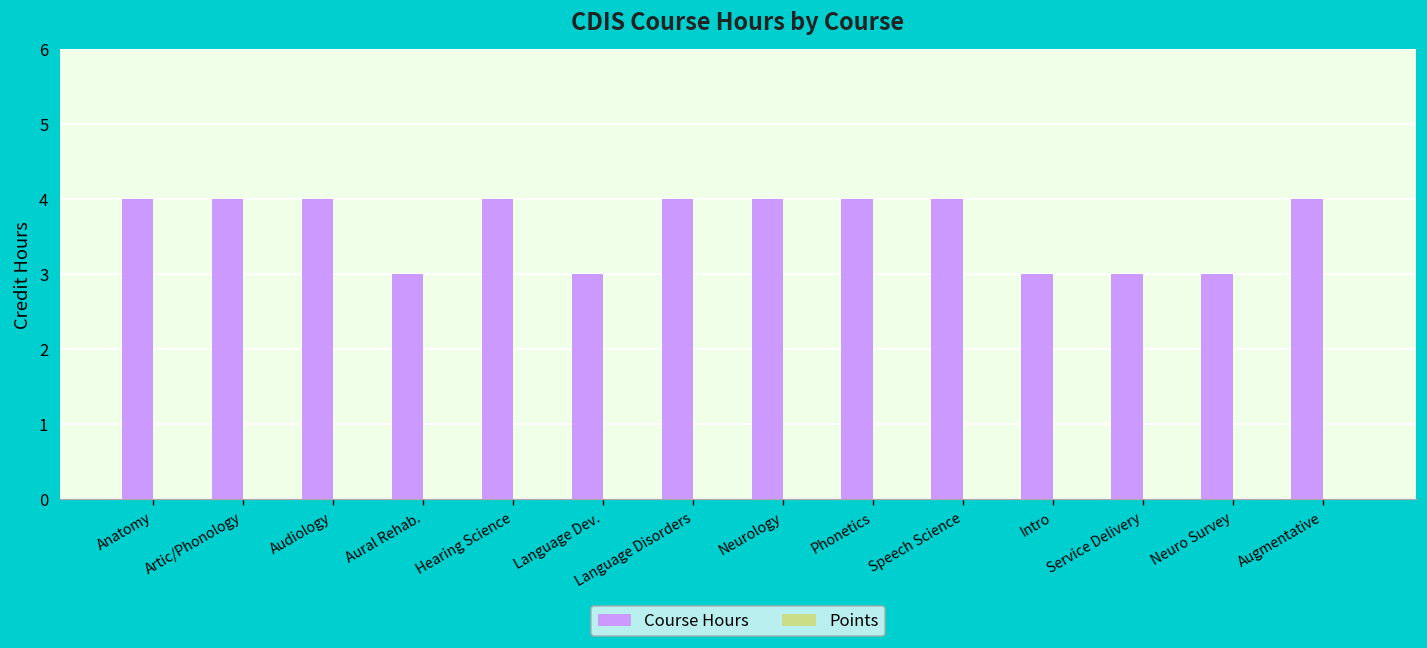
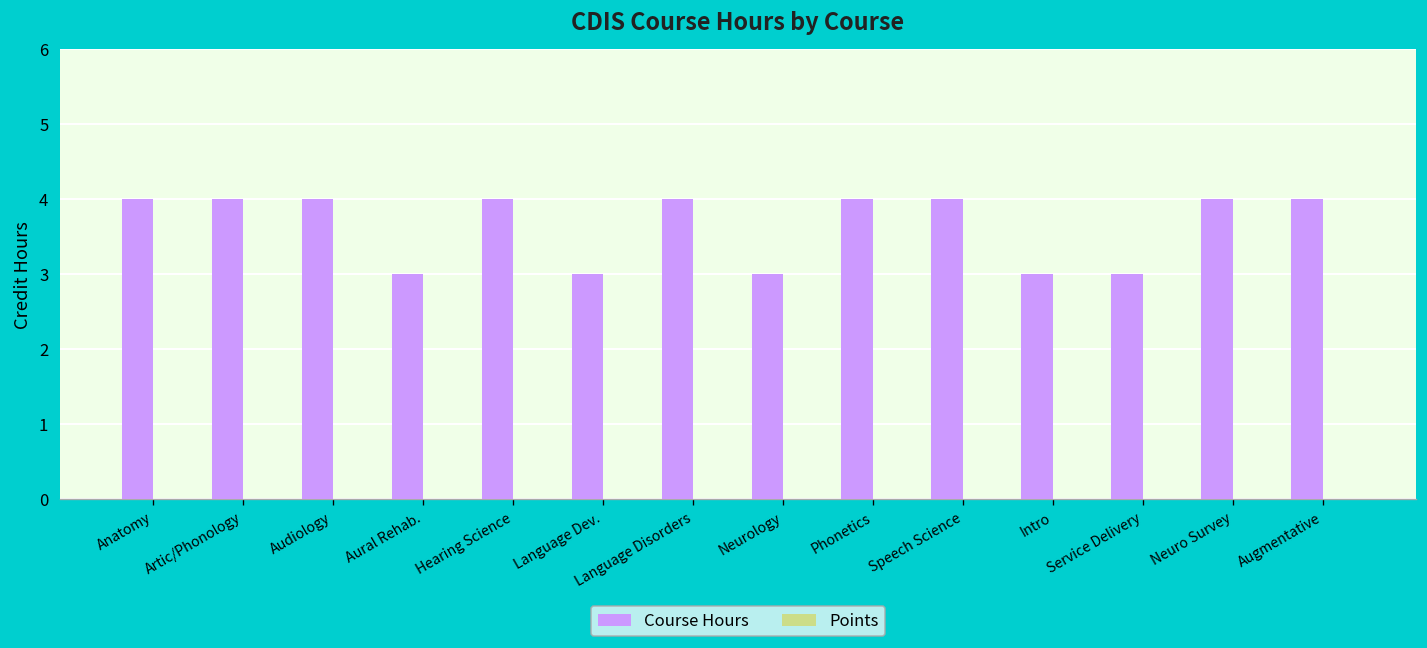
Course Hours, Neurology: 4 -> 3
Course Hours, Neuro Survey: 3 -> 4
